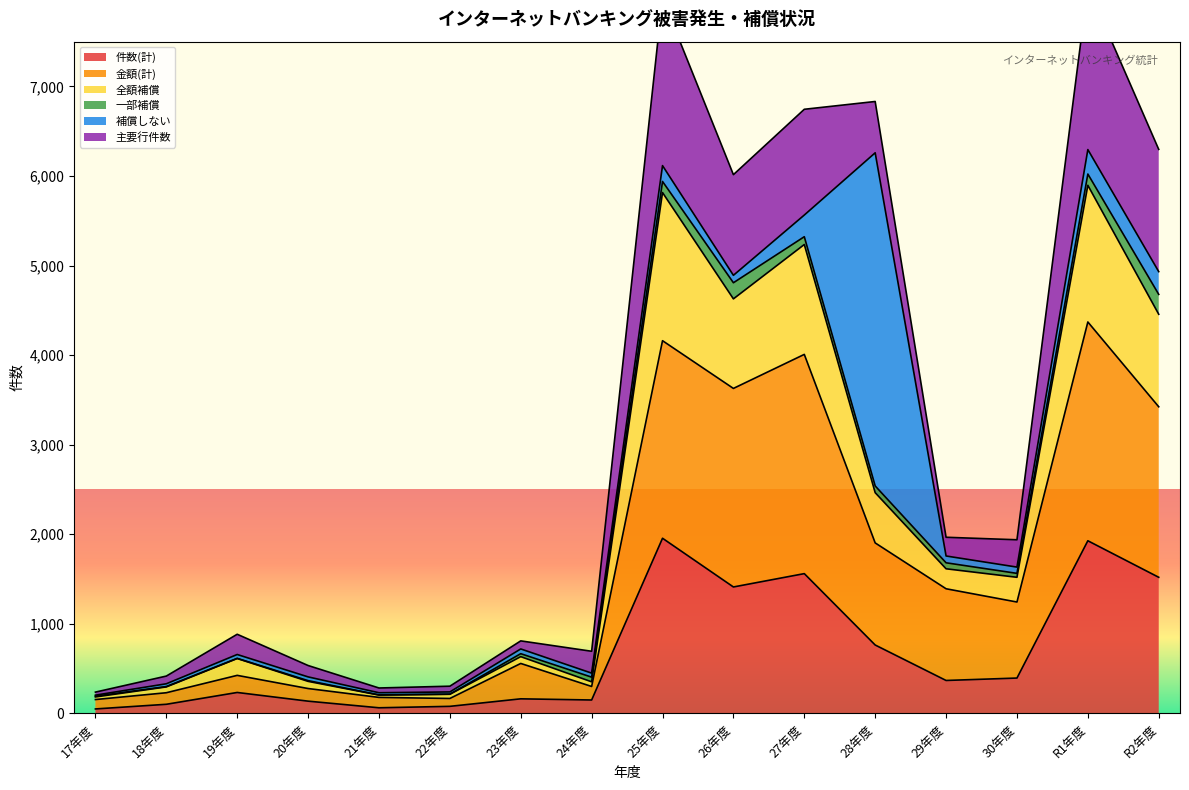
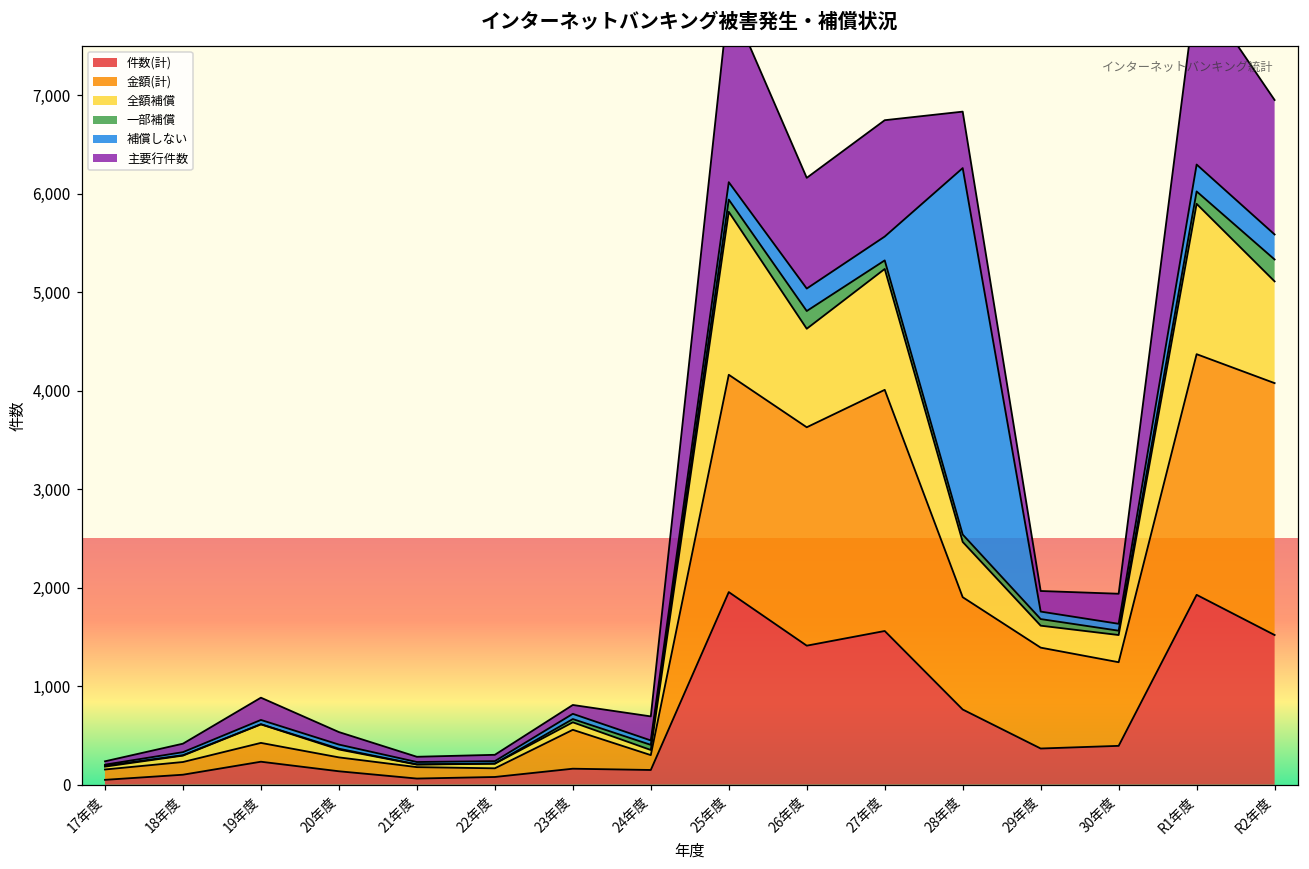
補償しない, 26年度: 100 -> 200
金額(計), R2年度: 1,900 -> 2,600
